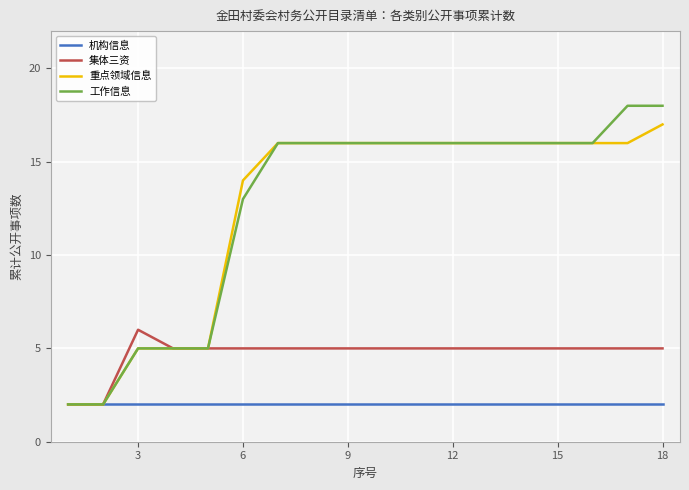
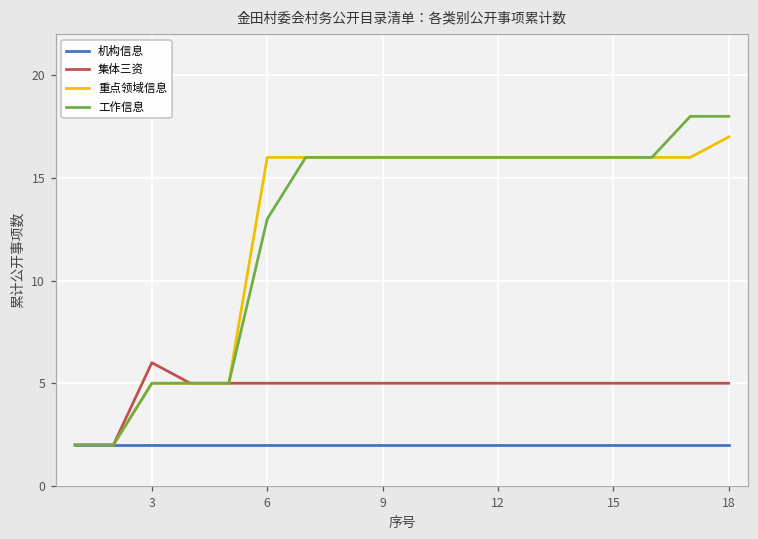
重点领域信息, 6: 14 -> 16
